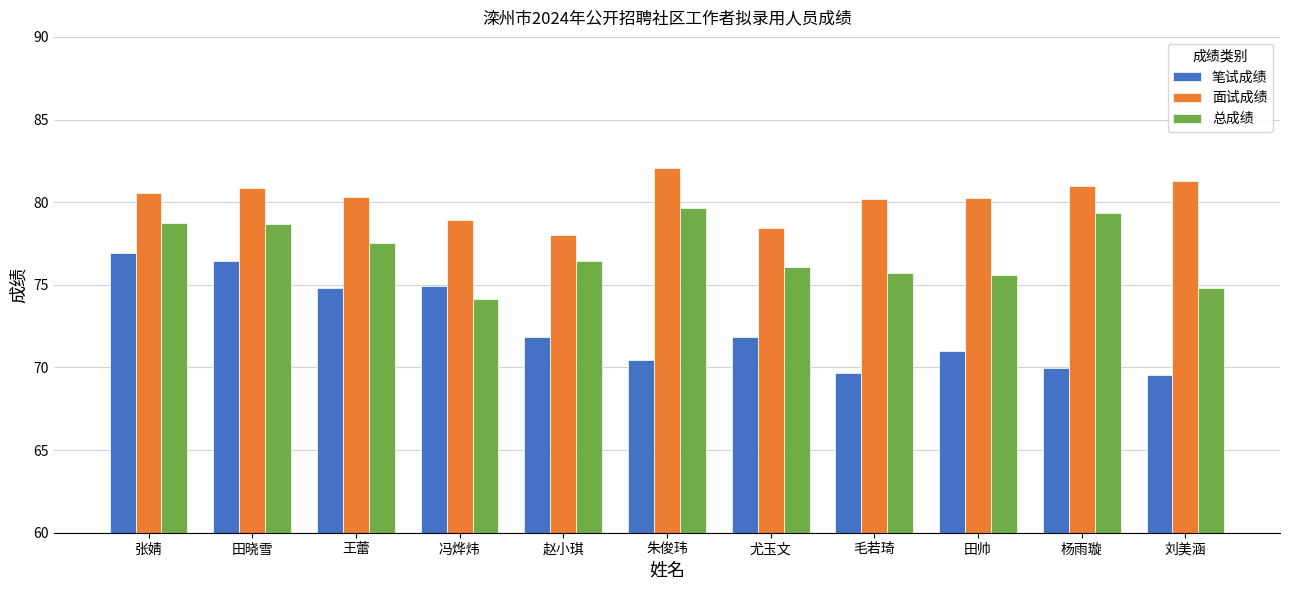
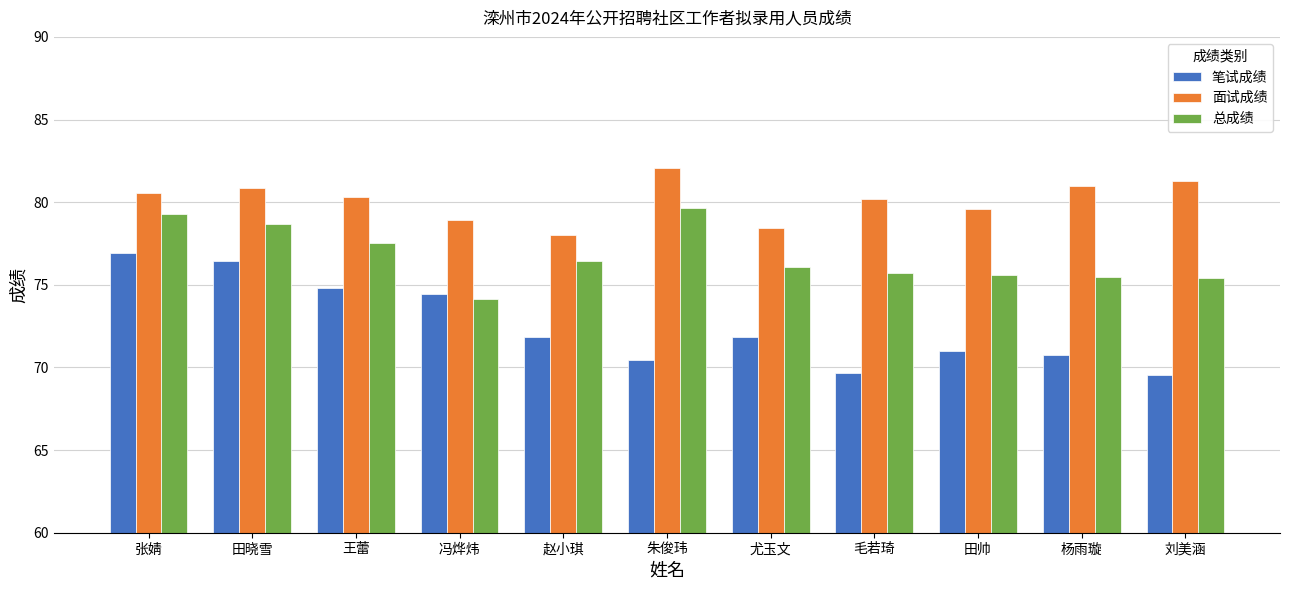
总成绩, 张婧: 78.8 -> 79.3
笔试成绩, 冯烨炜: 75.0 -> 74.5
面试成绩, 田帅: 80.2 -> 79.6
笔试成绩, 杨雨璇: 69.9 -> 70.7
总成绩, 杨雨璇: 79.3 -> 75.5
总成绩, 刘美涵: 74.8 -> 75.4
